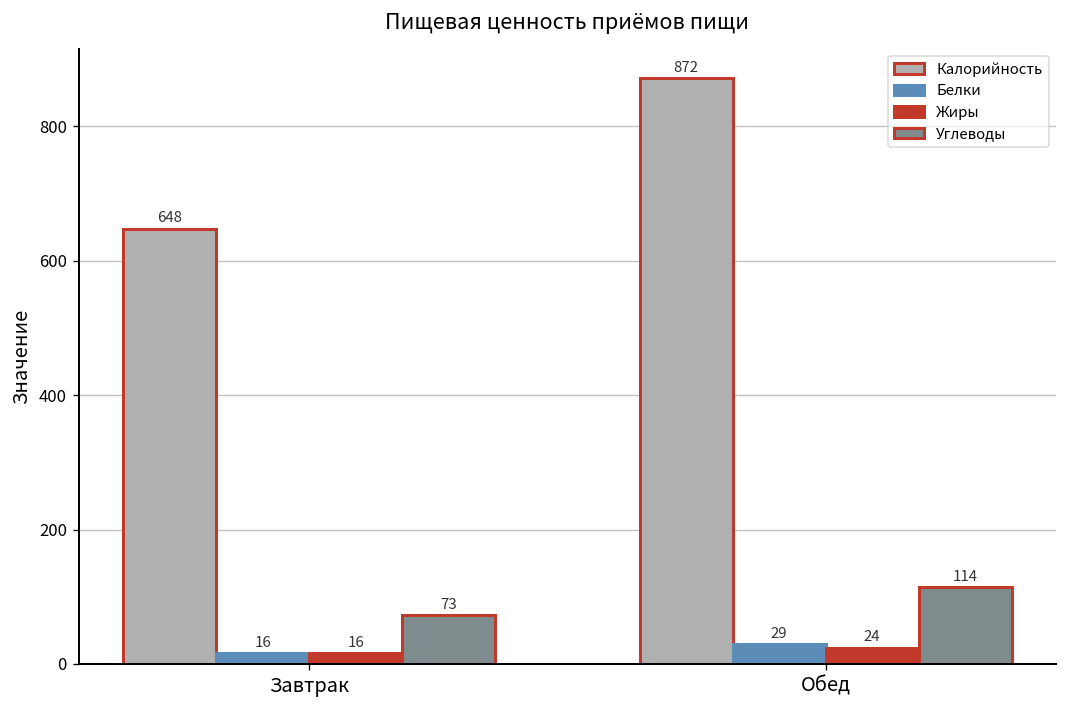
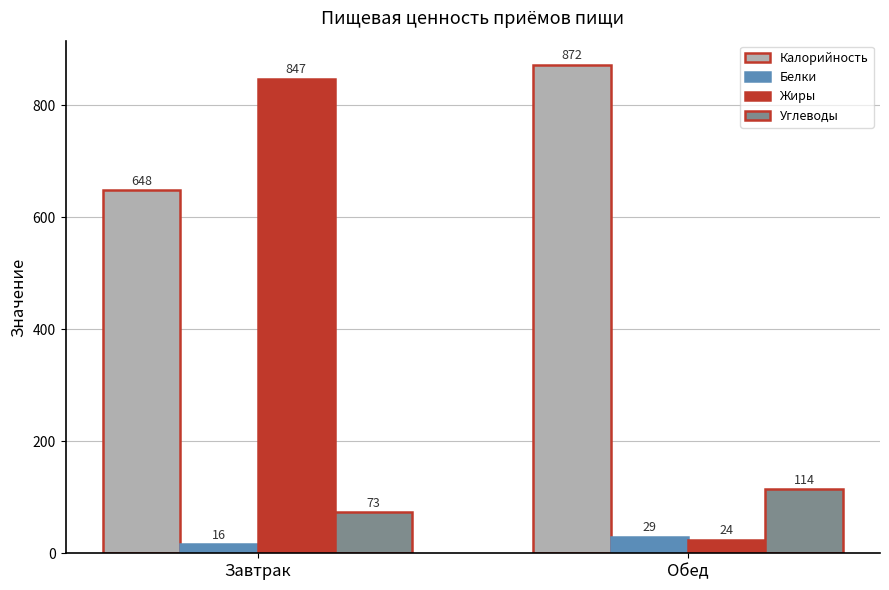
Жиры, Завтрак: 16 -> 847
